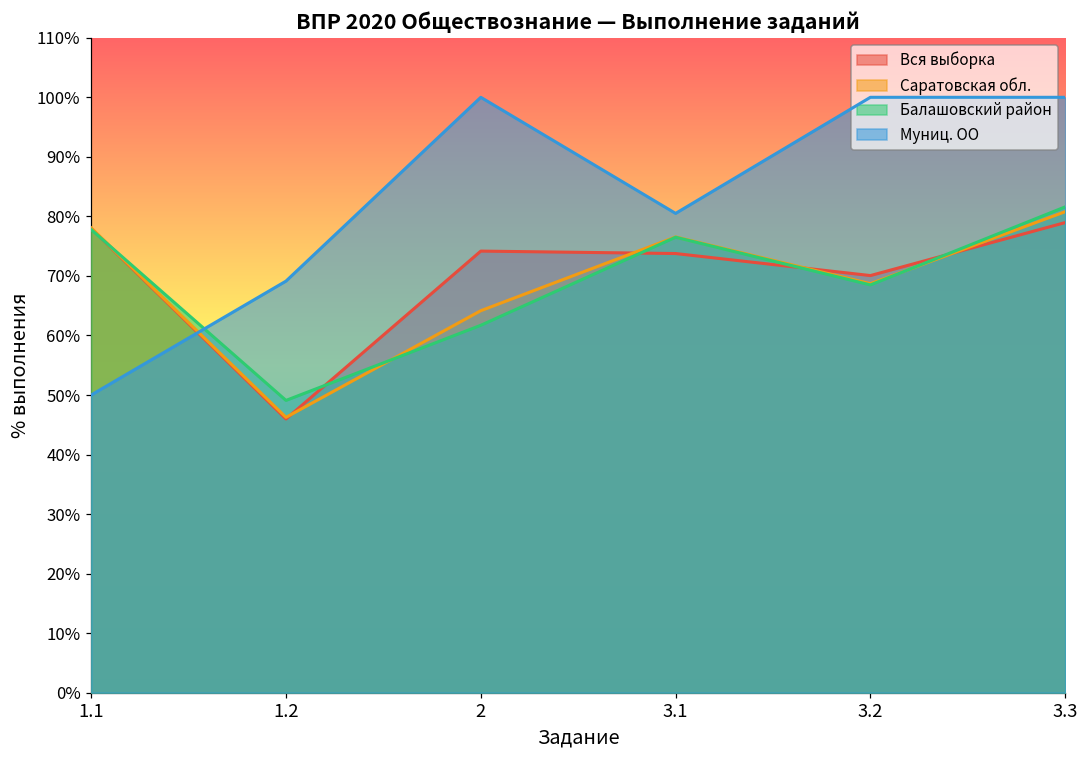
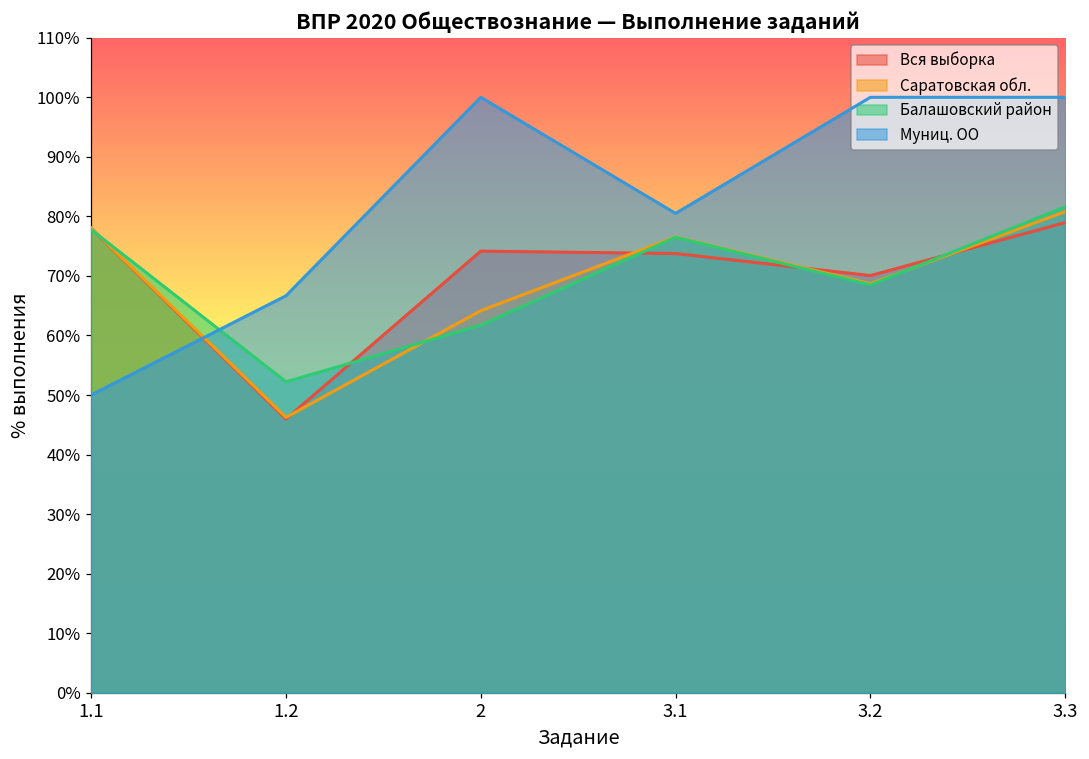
Балашовский район, 1.2: 49% -> 52%
Муниц. ОО, 1.2: 69% -> 67%
